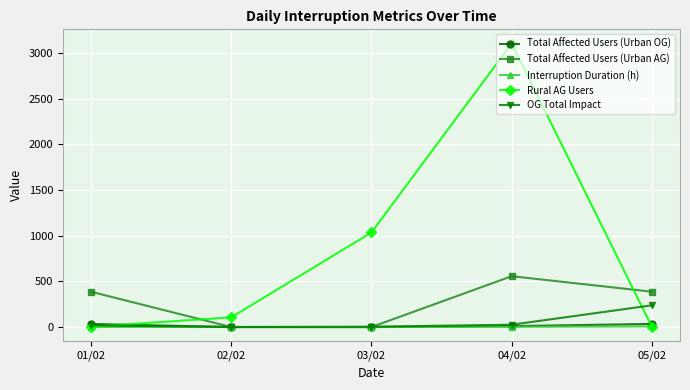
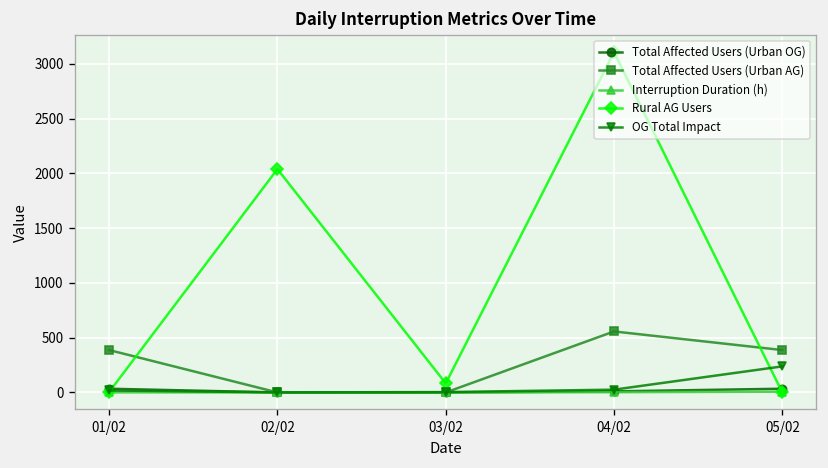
Rural AG Users, 02/02: 100 -> 2000
Rural AG Users, 03/02: 1000 -> 100
